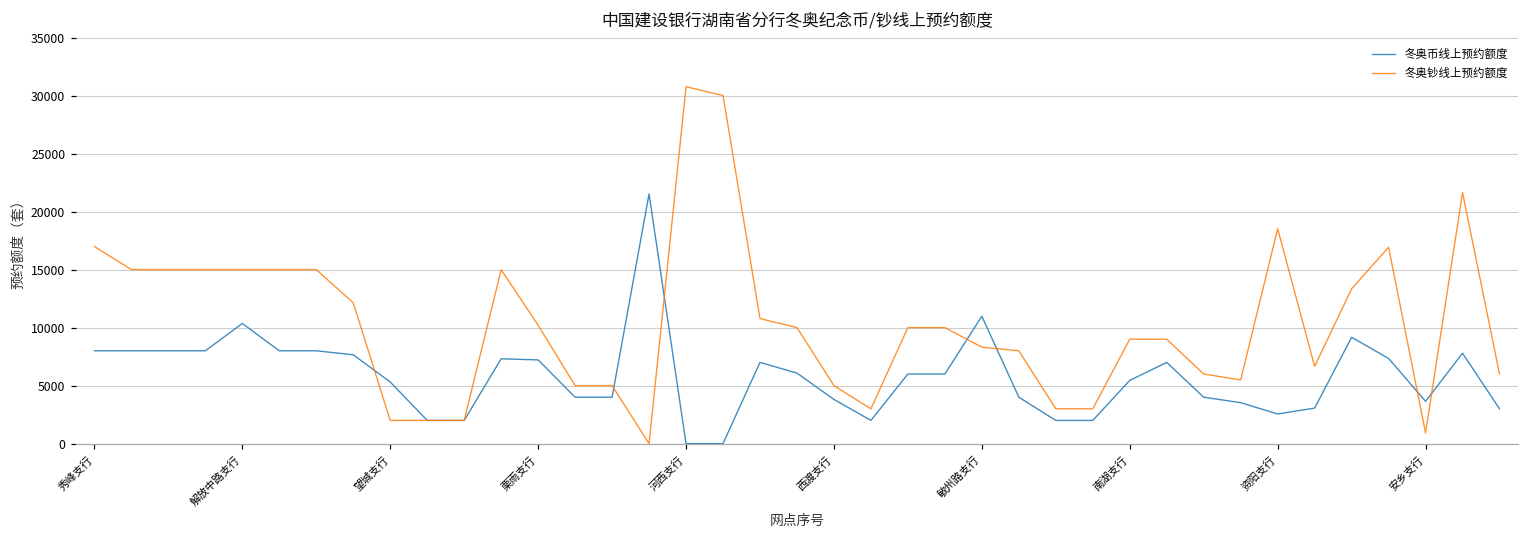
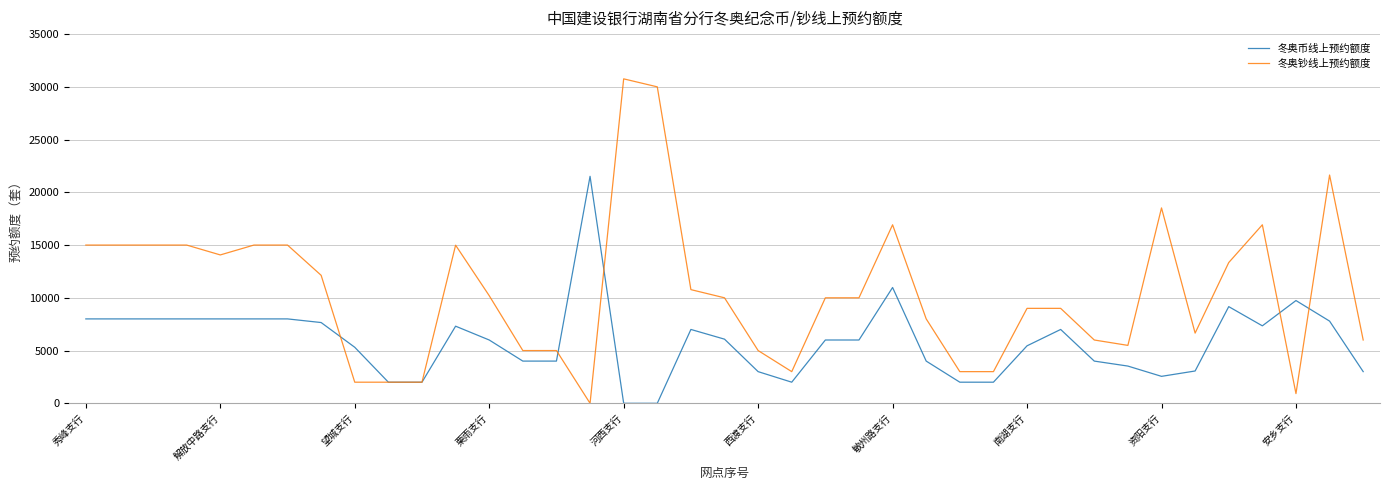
冬奥钞线上预约额度, 秀峰支行: 17000 -> 15000
冬奥币线上预约额度, 解放中路支行: 10400 -> 8000
冬奥钞线上预约额度, 解放中路支行: 15000 -> 14100
冬奥币线上预约额度, 栗雨支行: 7200 -> 6000
冬奥币线上预约额度, 西渡支行: 3800 -> 3000
冬奥钞线上预约额度, 敏州路支行: 8300 -> 16900
冬奥币线上预约额度, 安乡支行: 3600 -> 9700
